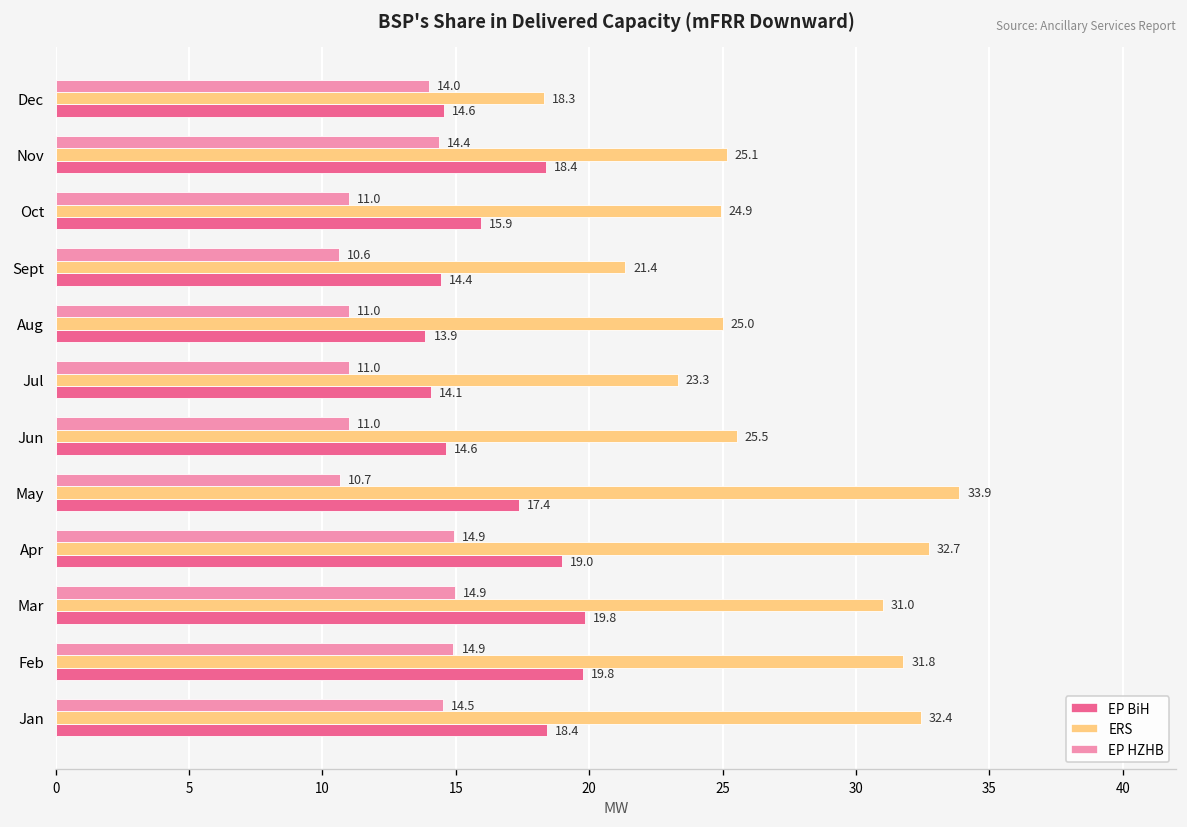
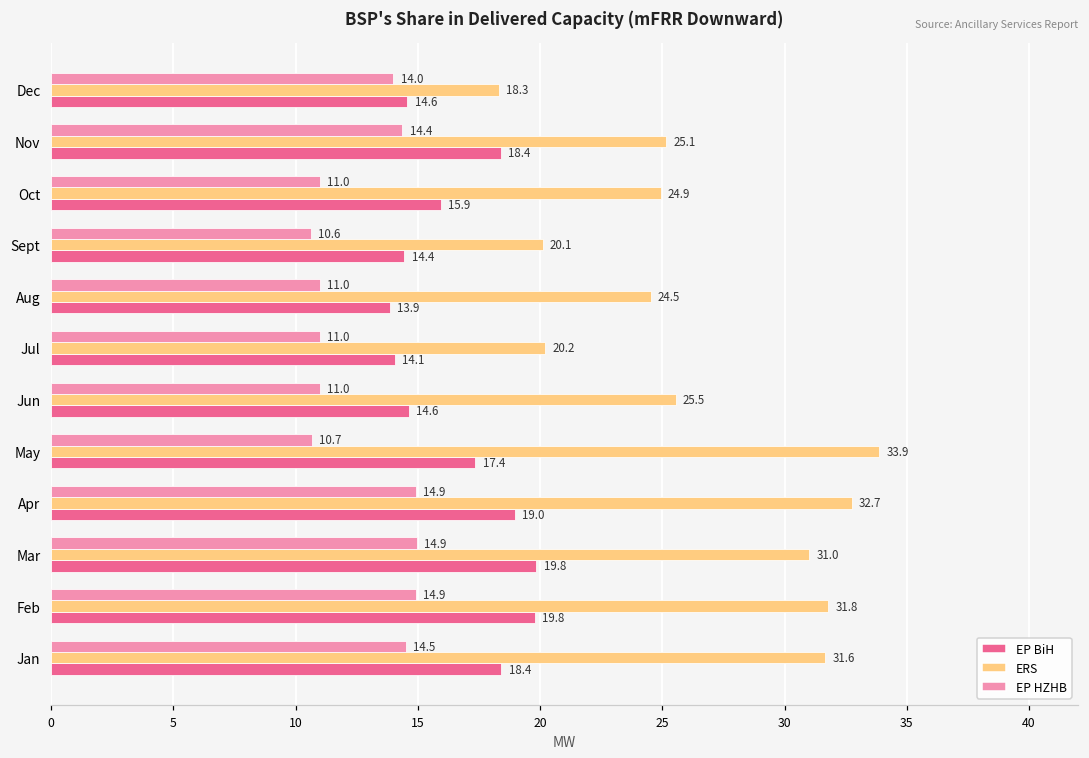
ERS, Sept: 21.4 -> 20.1
ERS, Aug: 25.0 -> 24.5
ERS, Jul: 23.3 -> 20.2
ERS, Jan: 32.4 -> 31.6
